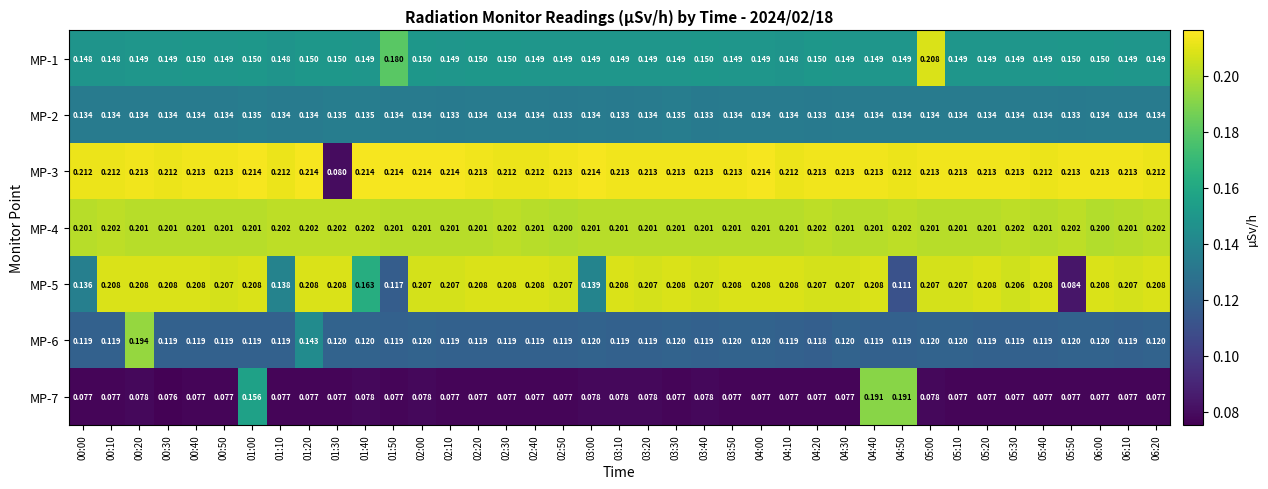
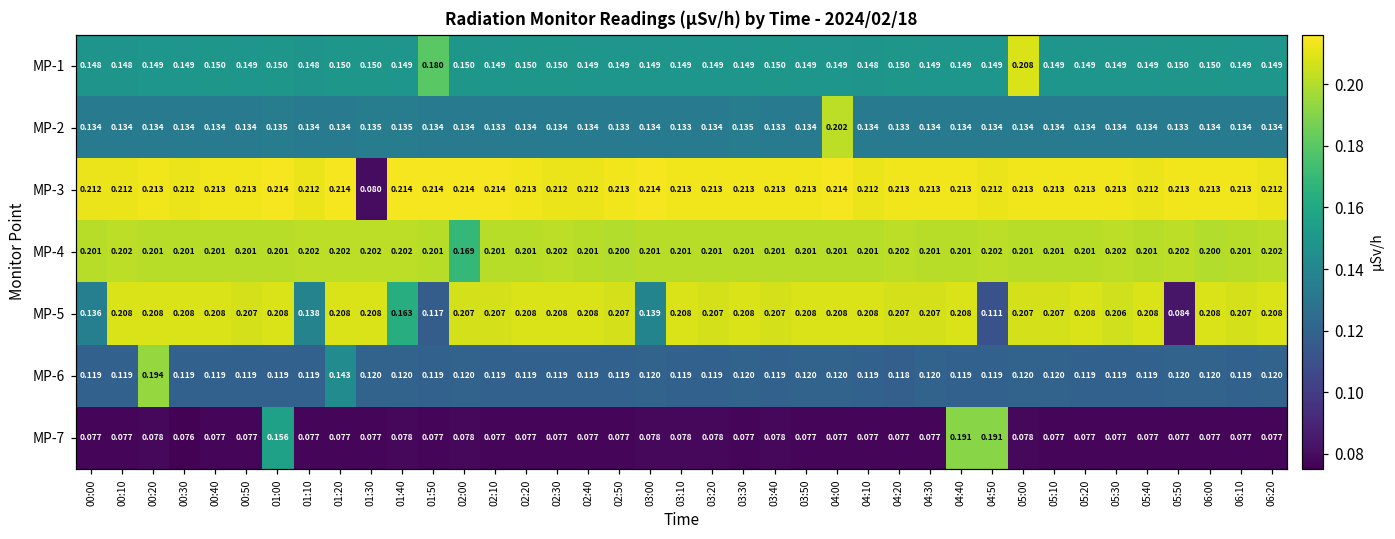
MP-2, 04:00: 0.134 -> 0.202
MP-4, 02:00: 0.201 -> 0.169
